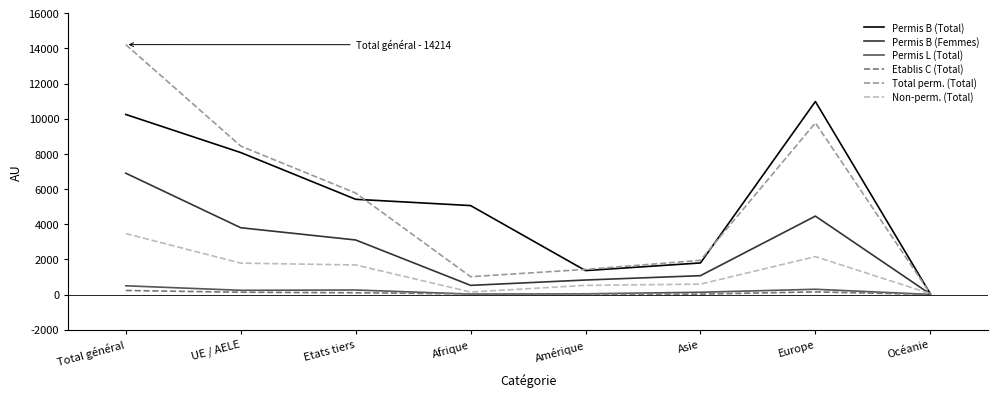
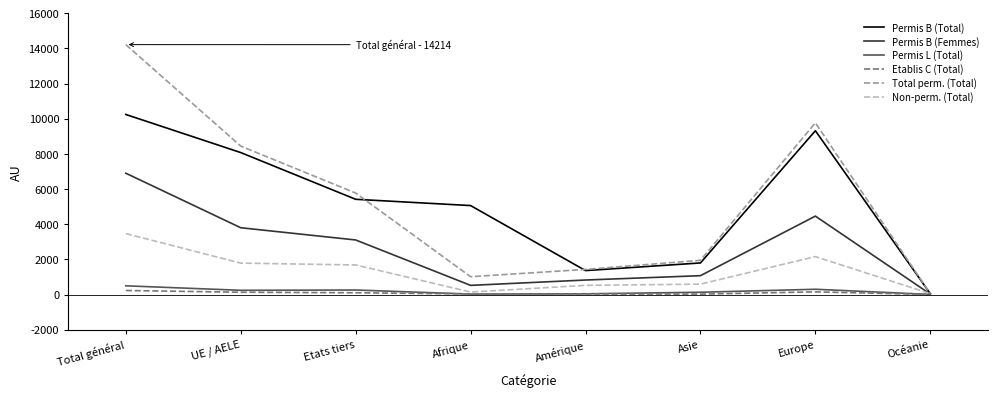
Permis B (Total), Europe: 11000 -> 9300
